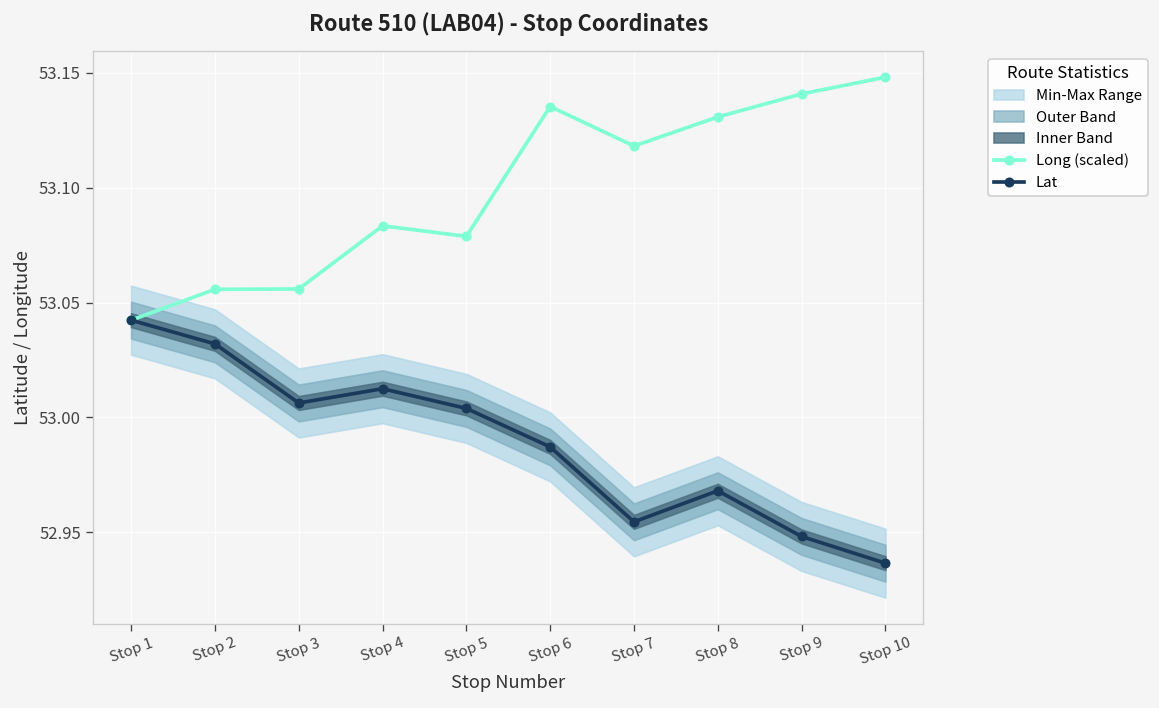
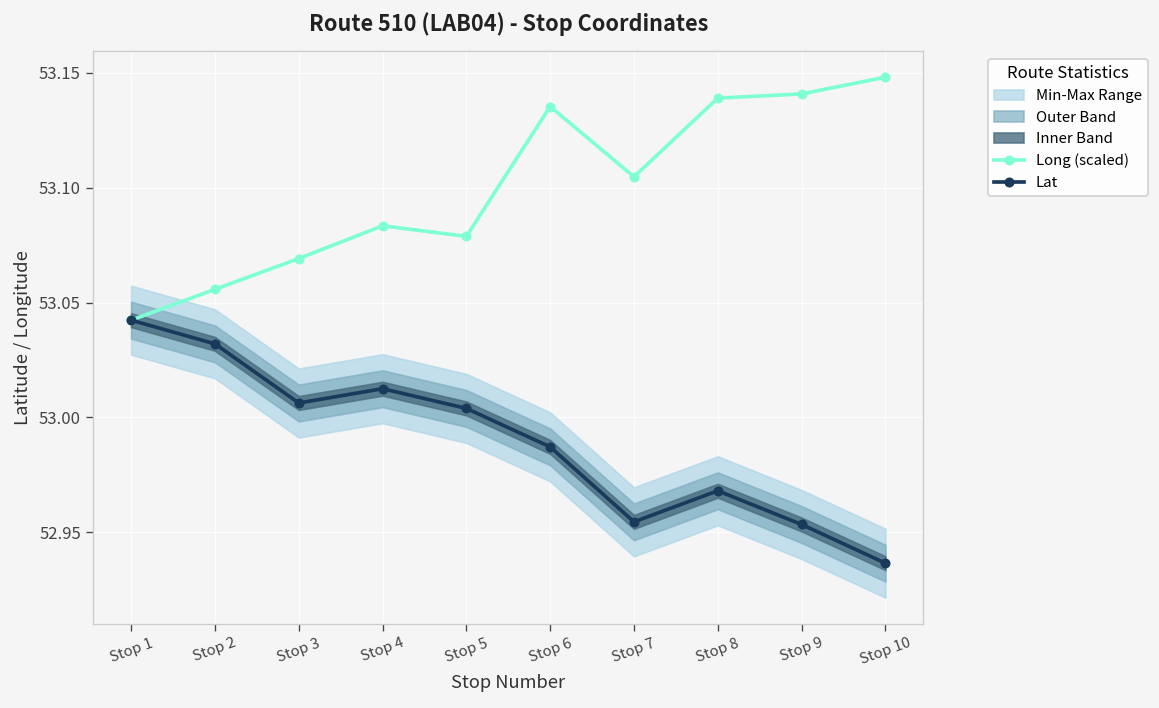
Long (scaled), Stop 3: 53.056 -> 53.069
Long (scaled), Stop 7: 53.118 -> 53.105
Long (scaled), Stop 8: 53.131 -> 53.139
Lat, Stop 9: 52.948 -> 52.953
